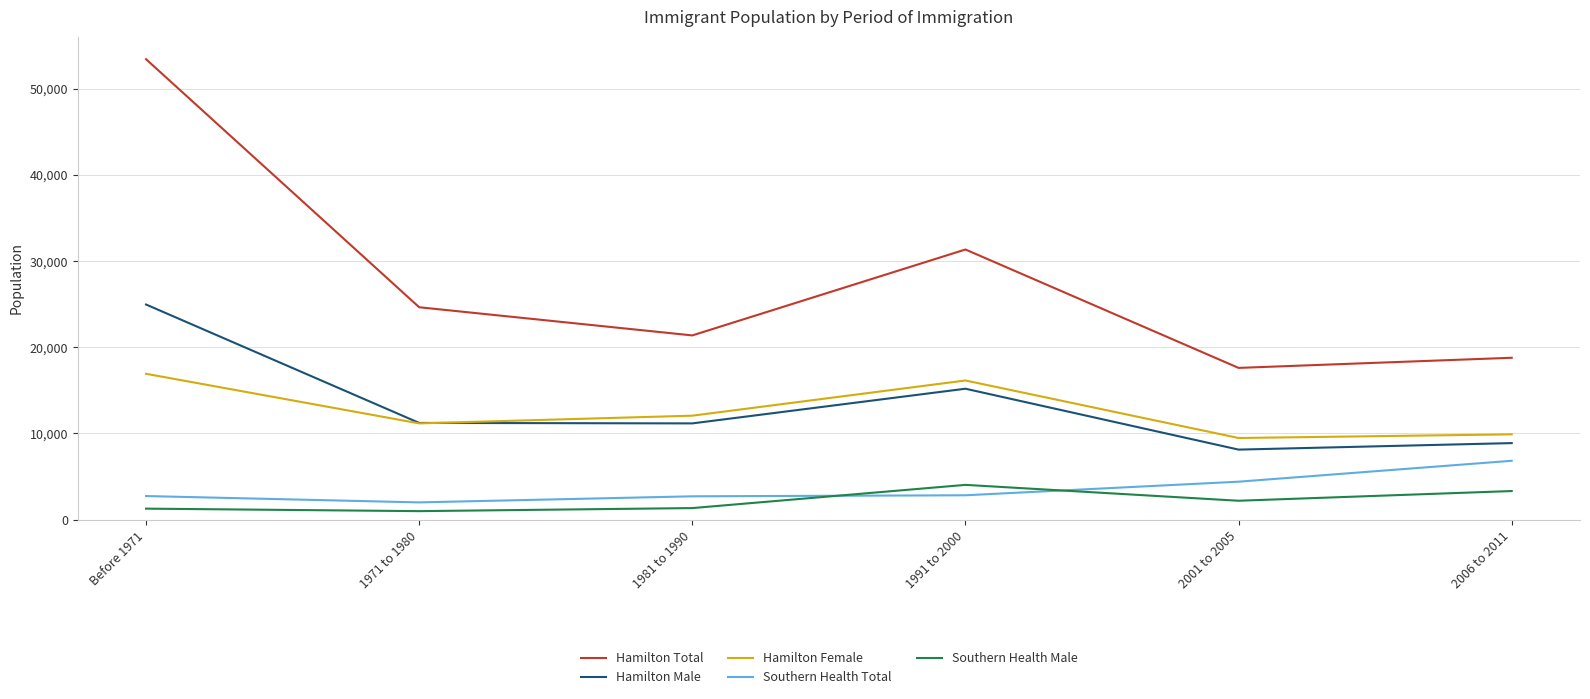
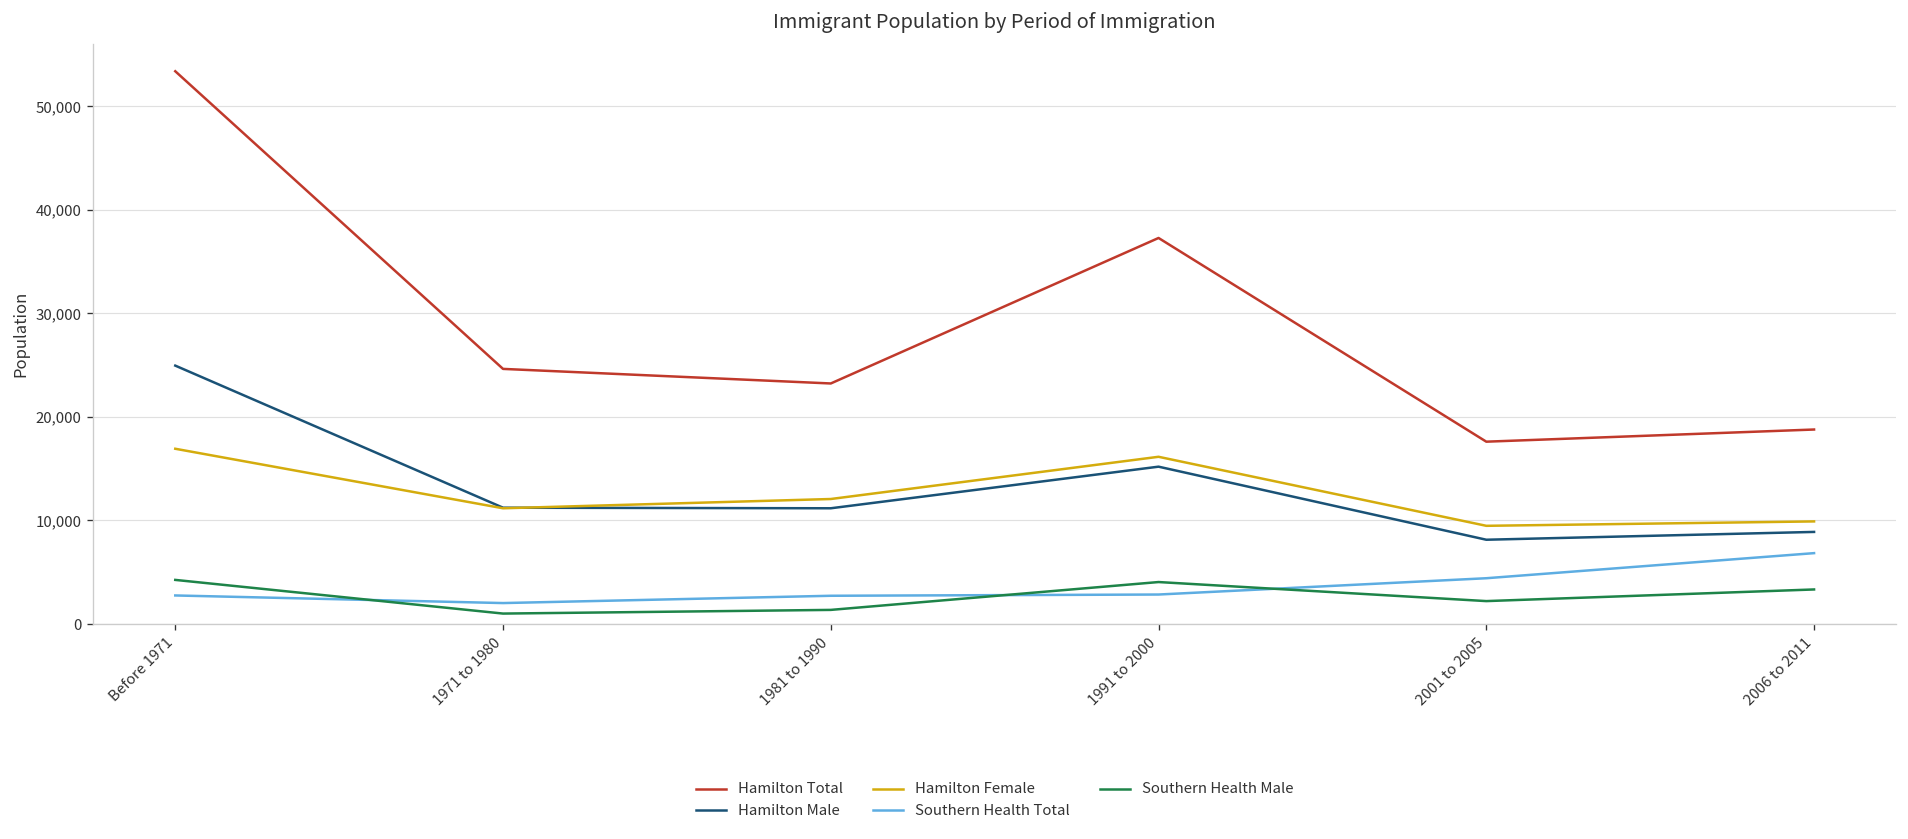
Southern Health Male, Before 1971: 1,000 -> 4,000
Hamilton Total, 1981 to 1990: 21,000 -> 23,000
Hamilton Total, 1991 to 2000: 31,000 -> 37,000
